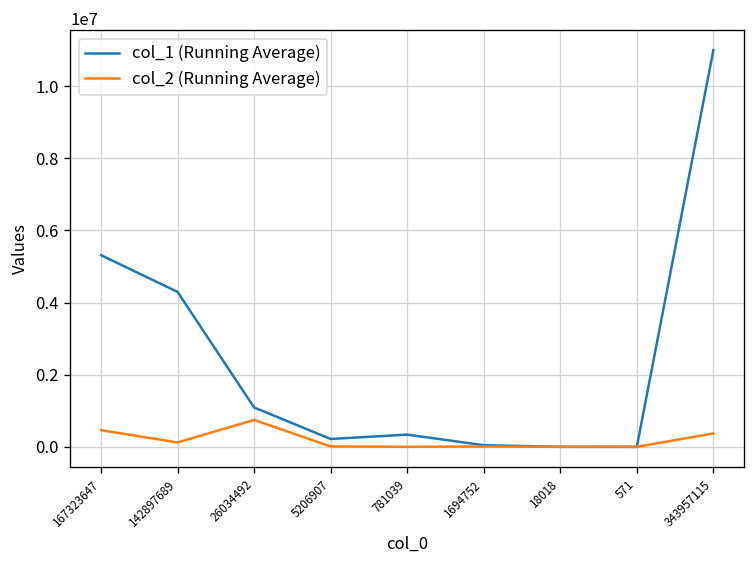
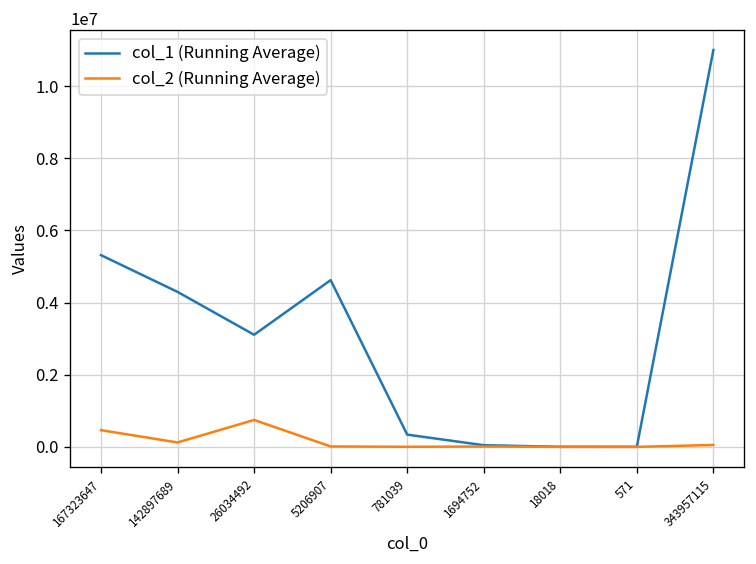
col_1 (Running Average), 26034492: 1100000 -> 3100000
col_1 (Running Average), 5206907: 200000 -> 4600000
col_2 (Running Average), 343957115: 400000 -> 100000
